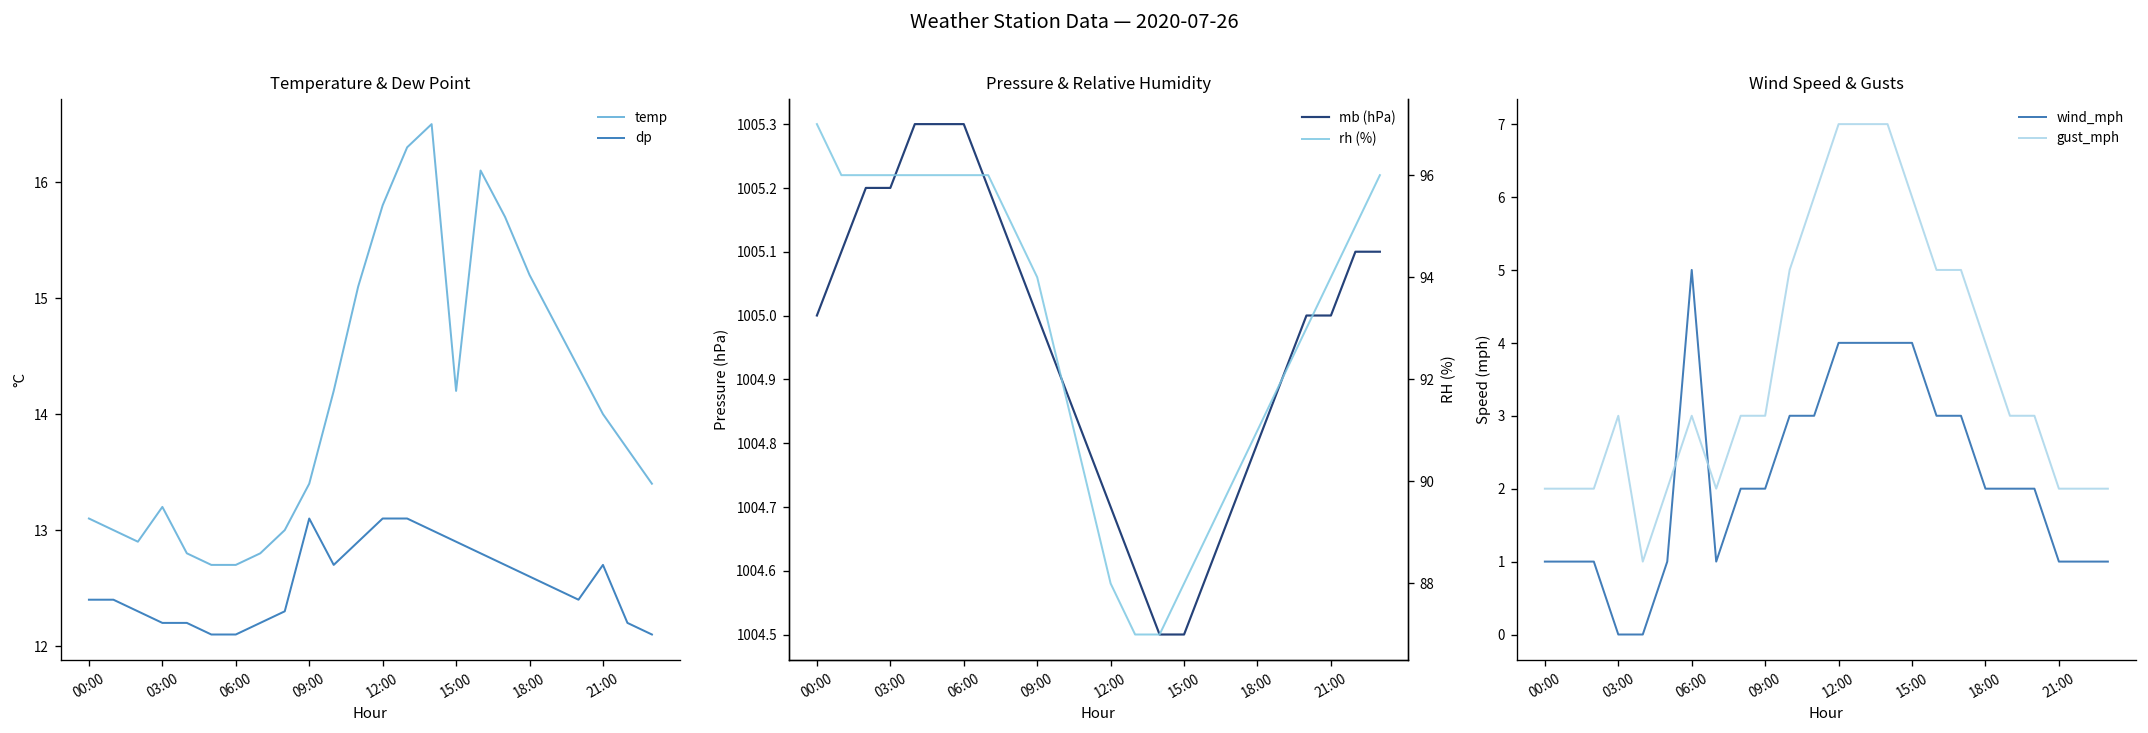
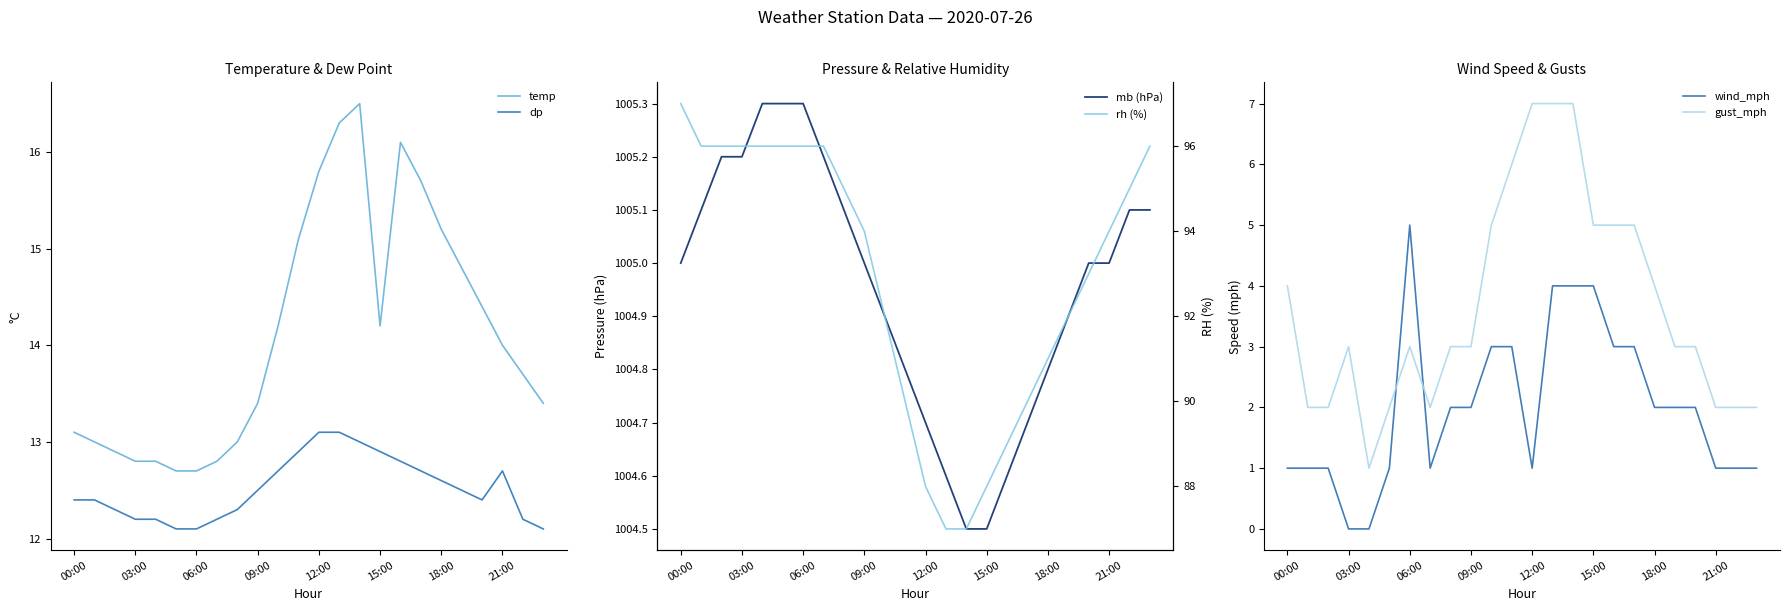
Temperature & Dew Point, temp, 03:00: 13.2 -> 12.8
Temperature & Dew Point, dp, 09:00: 13.1 -> 12.5
Wind Speed & Gusts, gust_mph, 00:00: 2 -> 4
Wind Speed & Gusts, wind_mph, 12:00: 4 -> 1
Wind Speed & Gusts, gust_mph, 15:00: 6 -> 5
